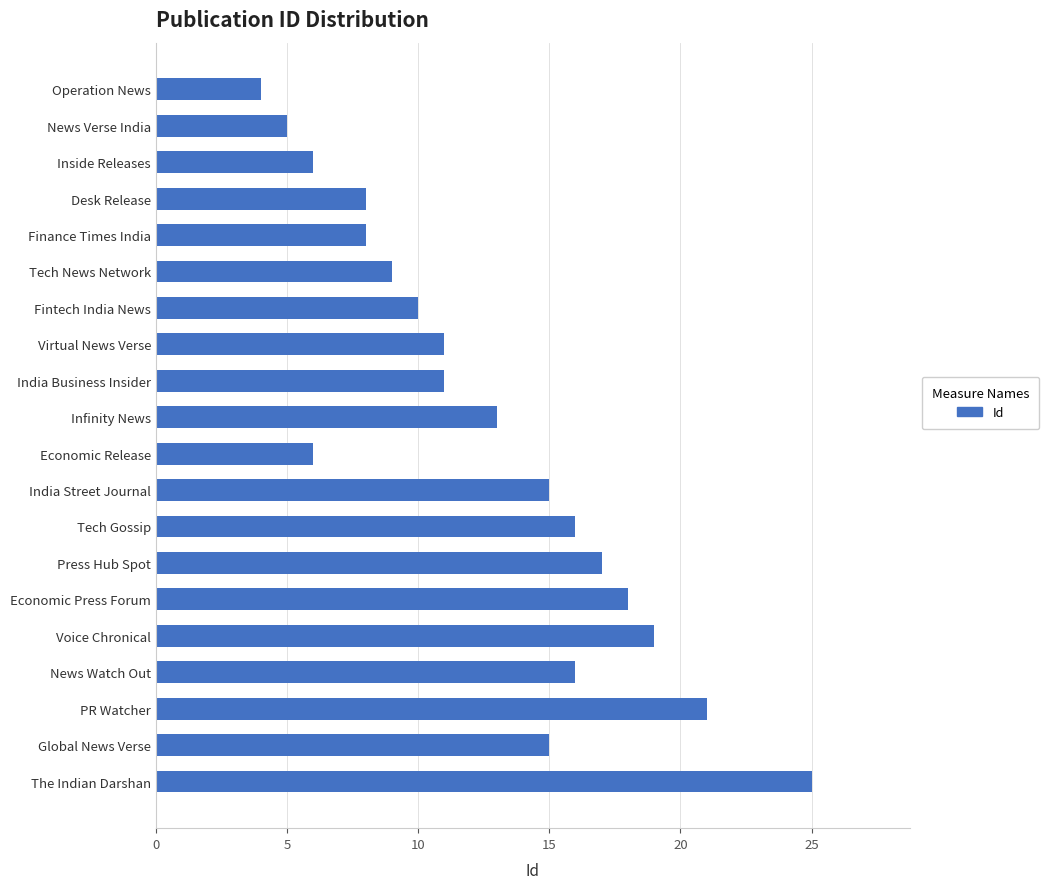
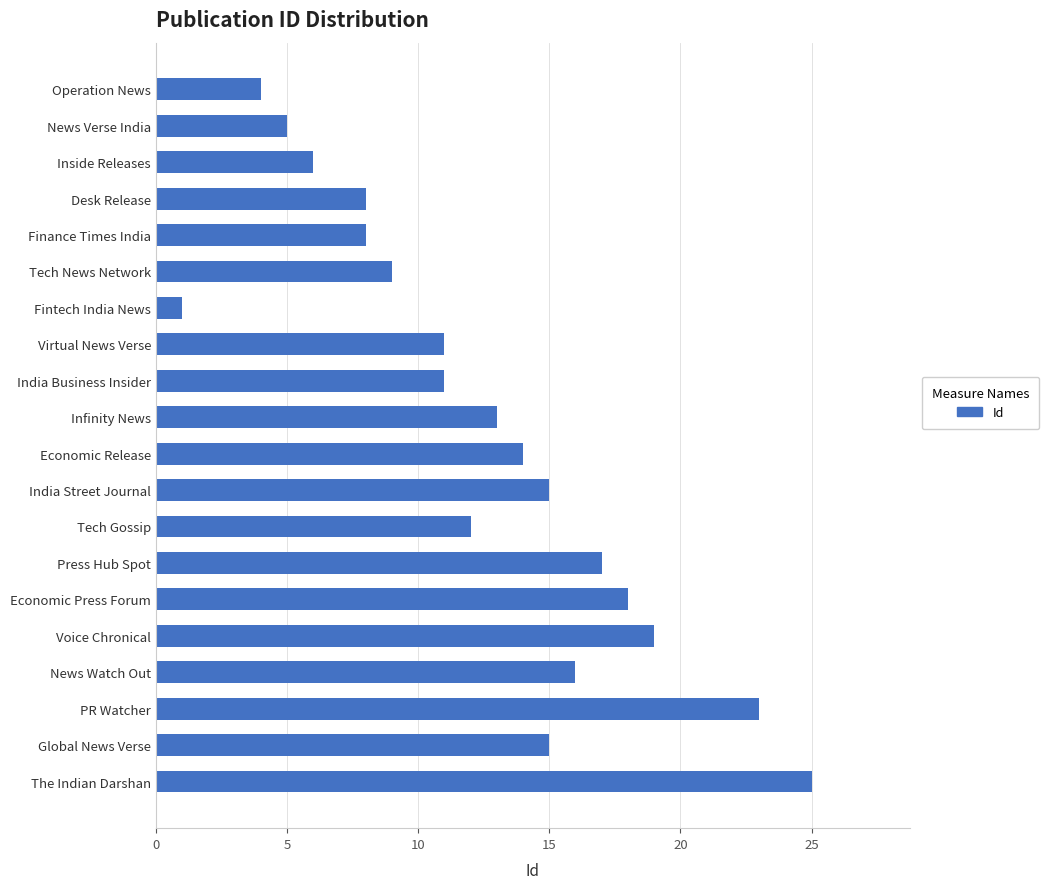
Fintech India News: 10 -> 1
Economic Release: 6 -> 14
Tech Gossip: 16 -> 12
PR Watcher: 21 -> 23
